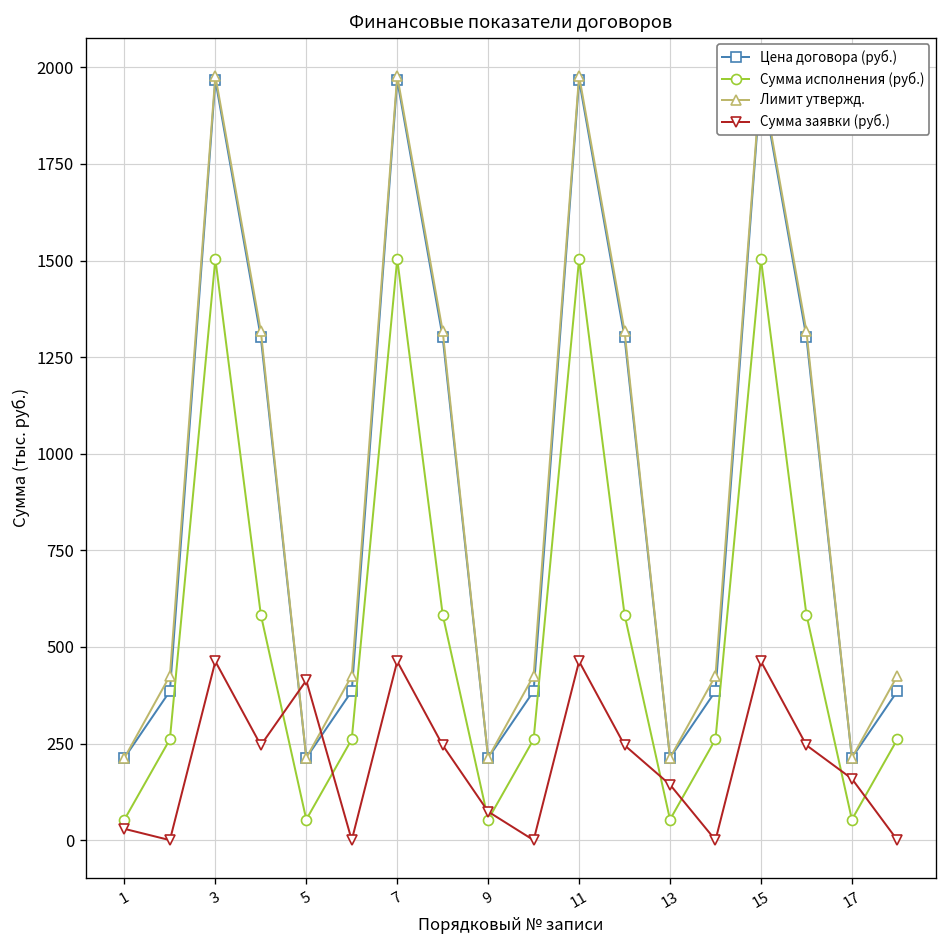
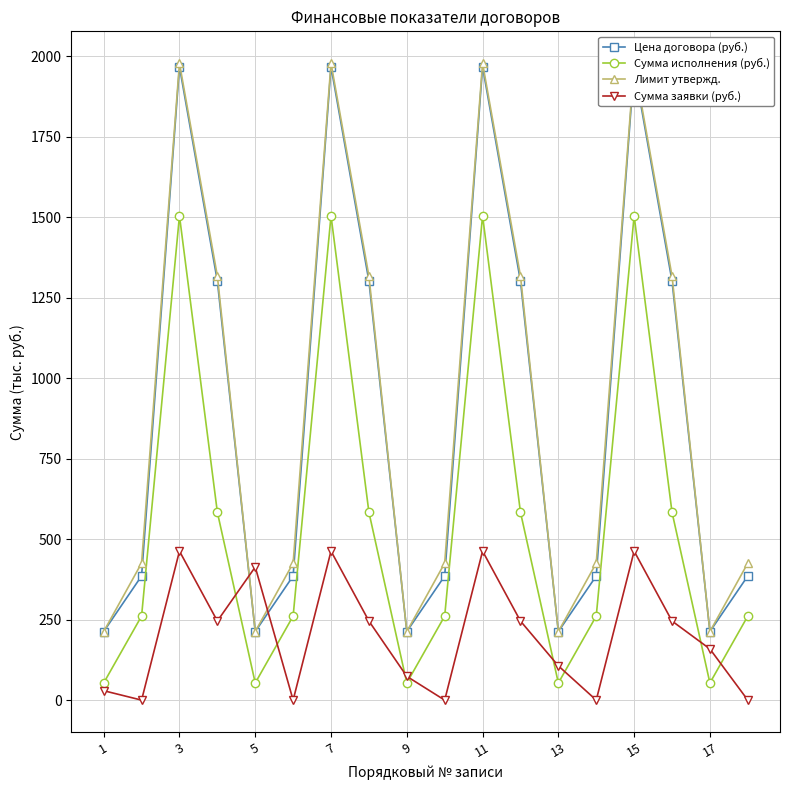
Сумма заявки (руб.), 13: 140 -> 110
